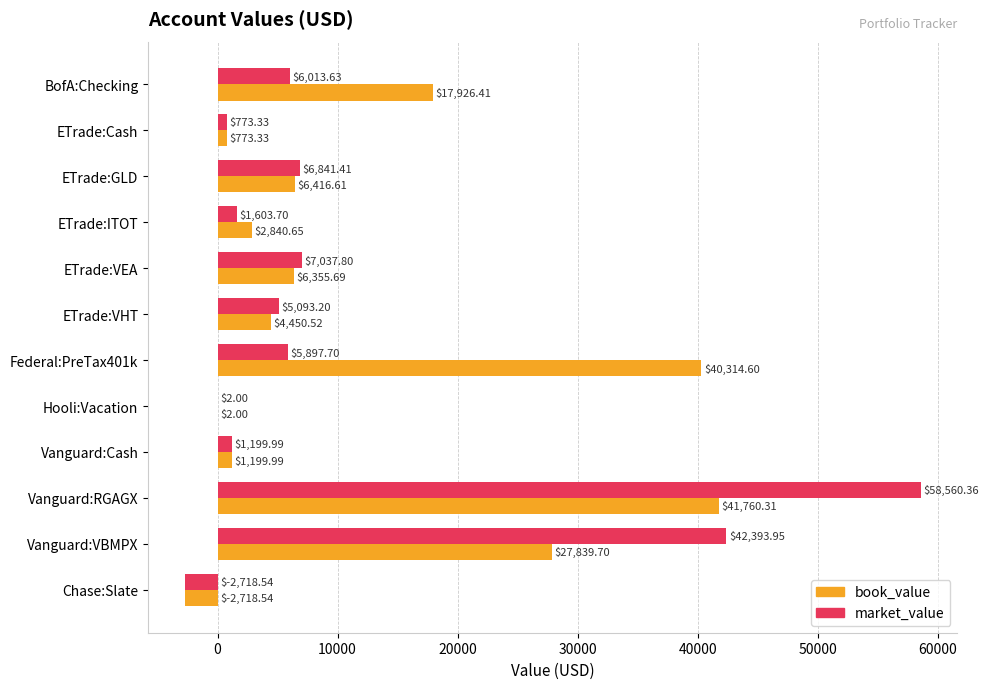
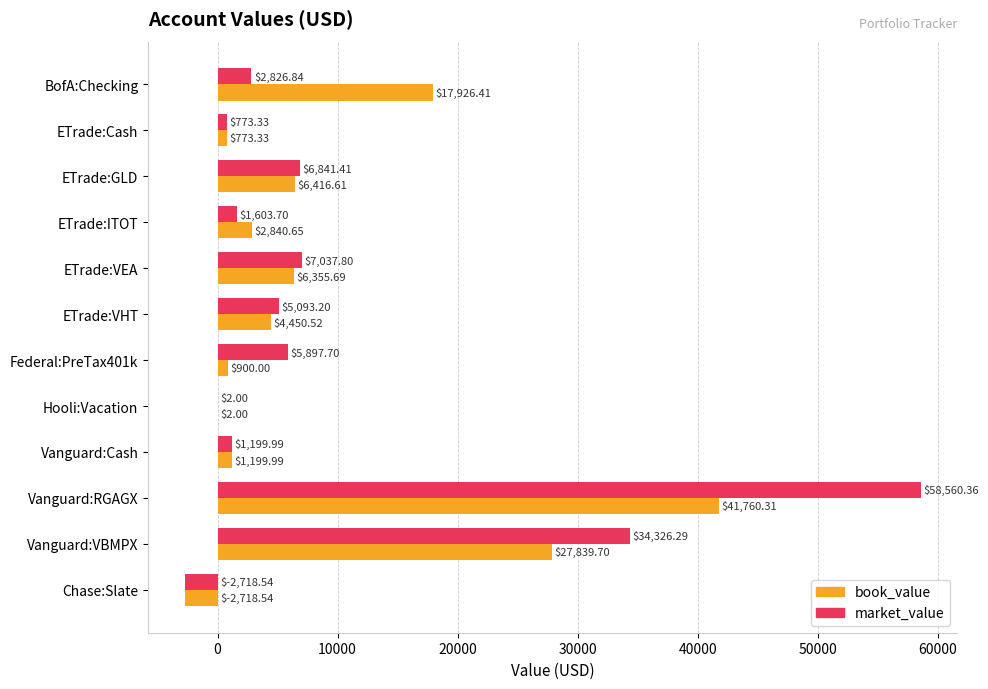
market_value, BofA:Checking: $6,013.63 -> $2,826.84
book_value, Federal:PreTax401k: $40,314.60 -> $900.00
market_value, Vanguard:VBMPX: $42,393.95 -> $34,326.29
